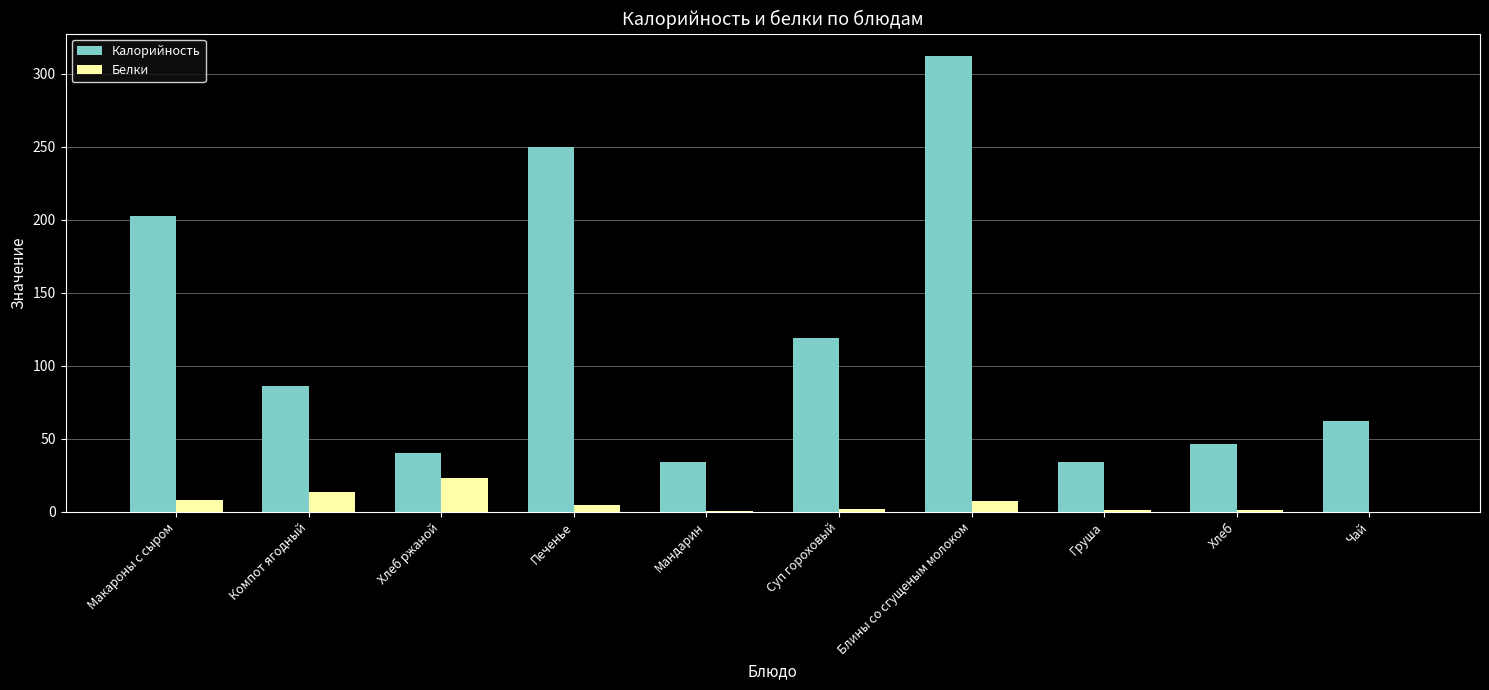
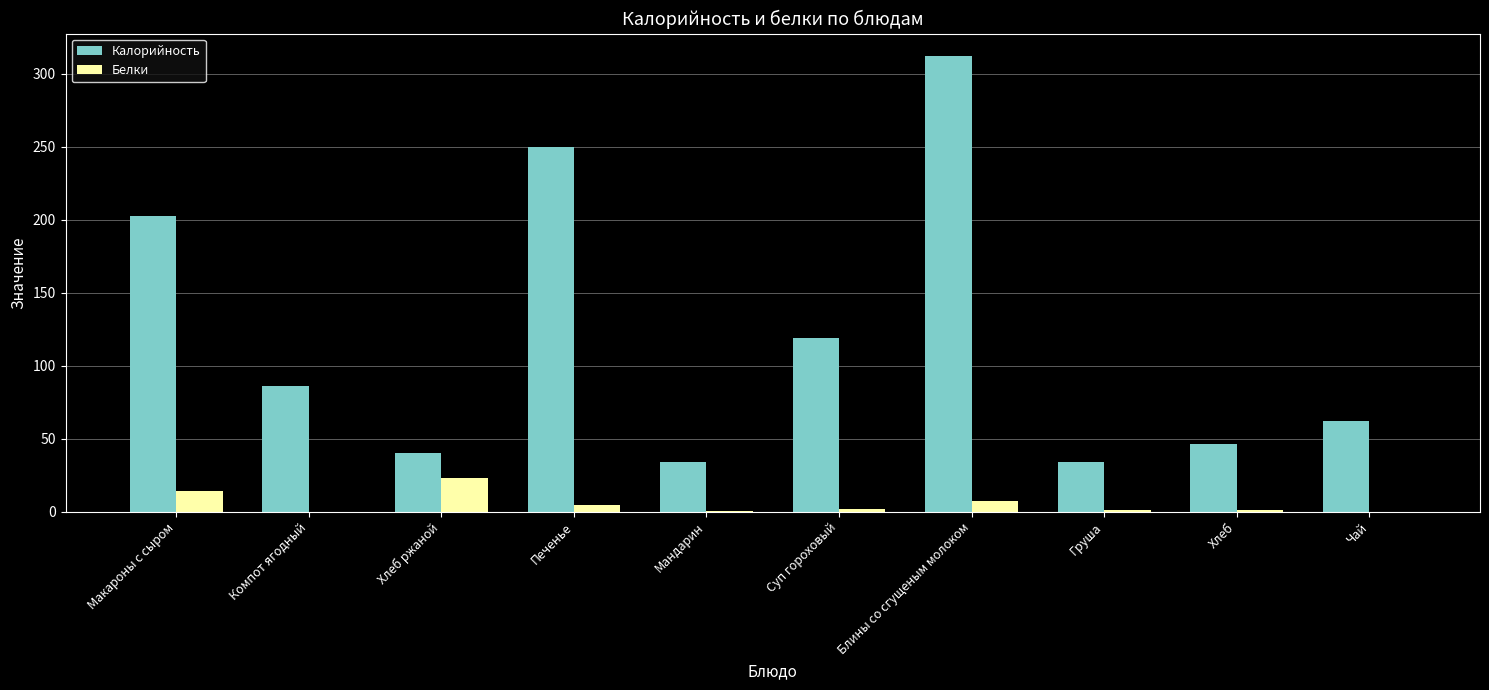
Белки, Макароны с сыром: 8 -> 14
Белки, Компот ягодный: 14 -> 0
